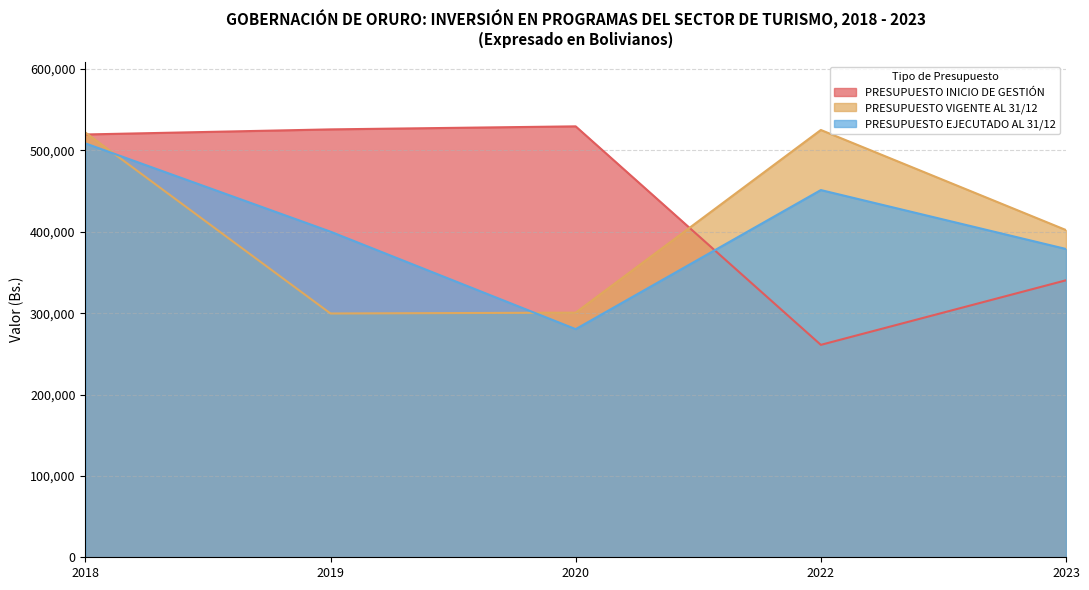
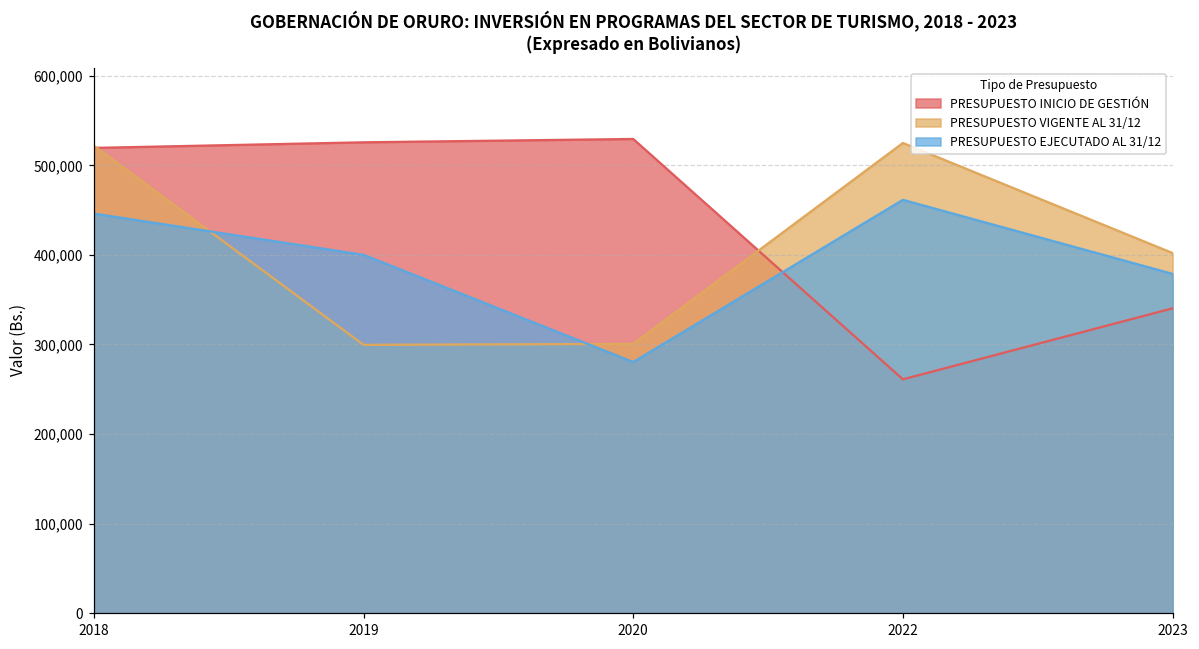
PRESUPUESTO EJECUTADO AL 31/12, 2018: 510,000 -> 450,000
PRESUPUESTO EJECUTADO AL 31/12, 2022: 450,000 -> 460,000
